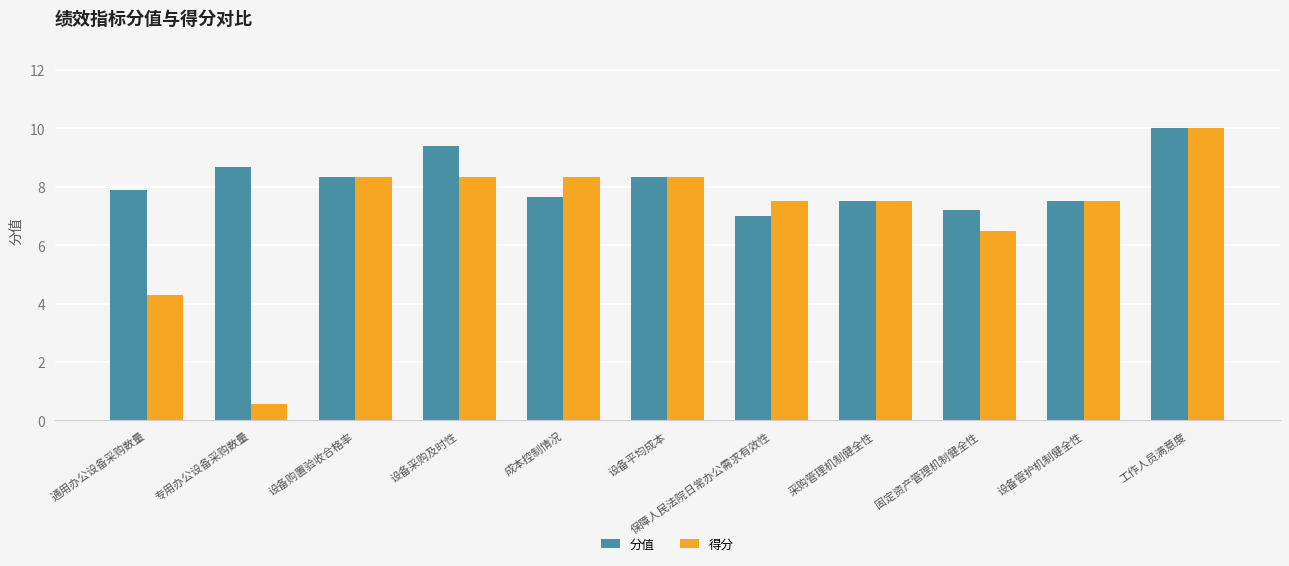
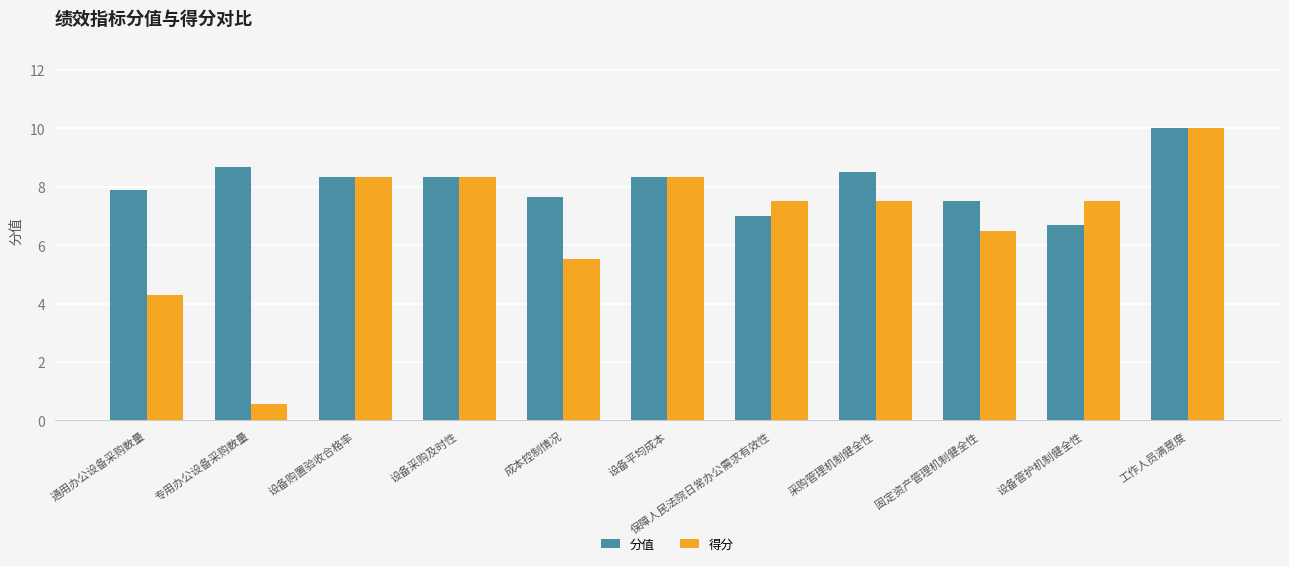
分值, 设备采购及时性: 9.4 -> 8.3
得分, 成本控制情况: 8.3 -> 5.5
分值, 采购管理机制健全性: 7.5 -> 8.5
分值, 固定资产管理机制健全性: 7.2 -> 7.5
分值, 设备管护机制健全性: 7.5 -> 6.7
